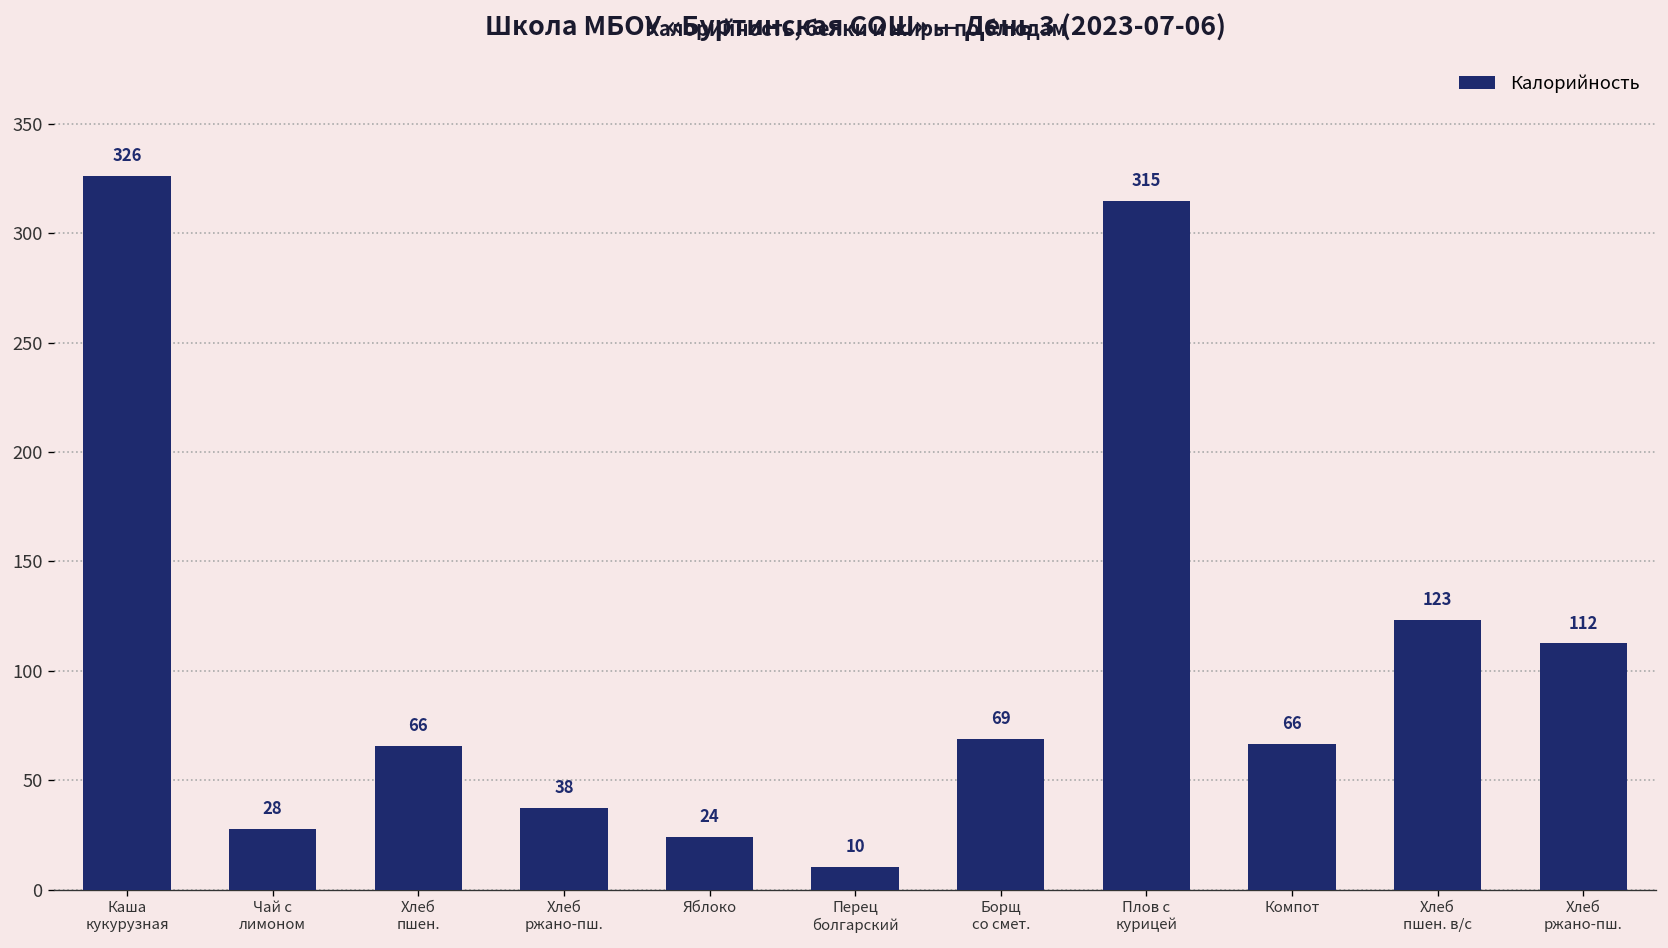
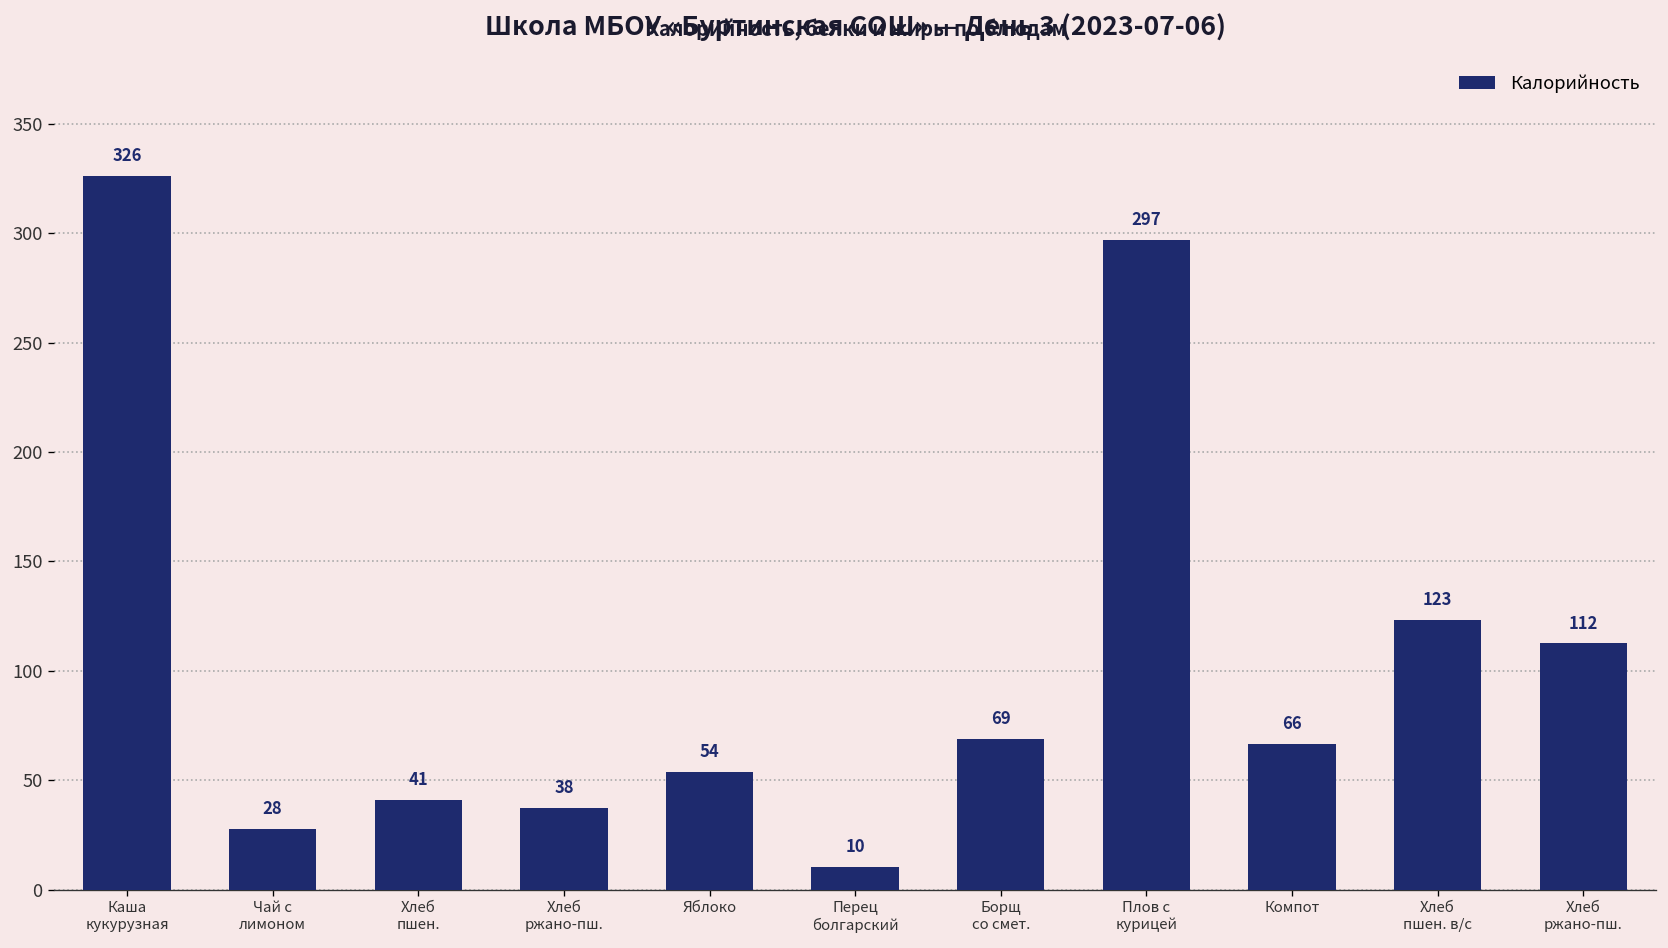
Хлеб пшен.: 66 -> 41
Яблоко: 24 -> 54
Плов с курицей: 315 -> 297
